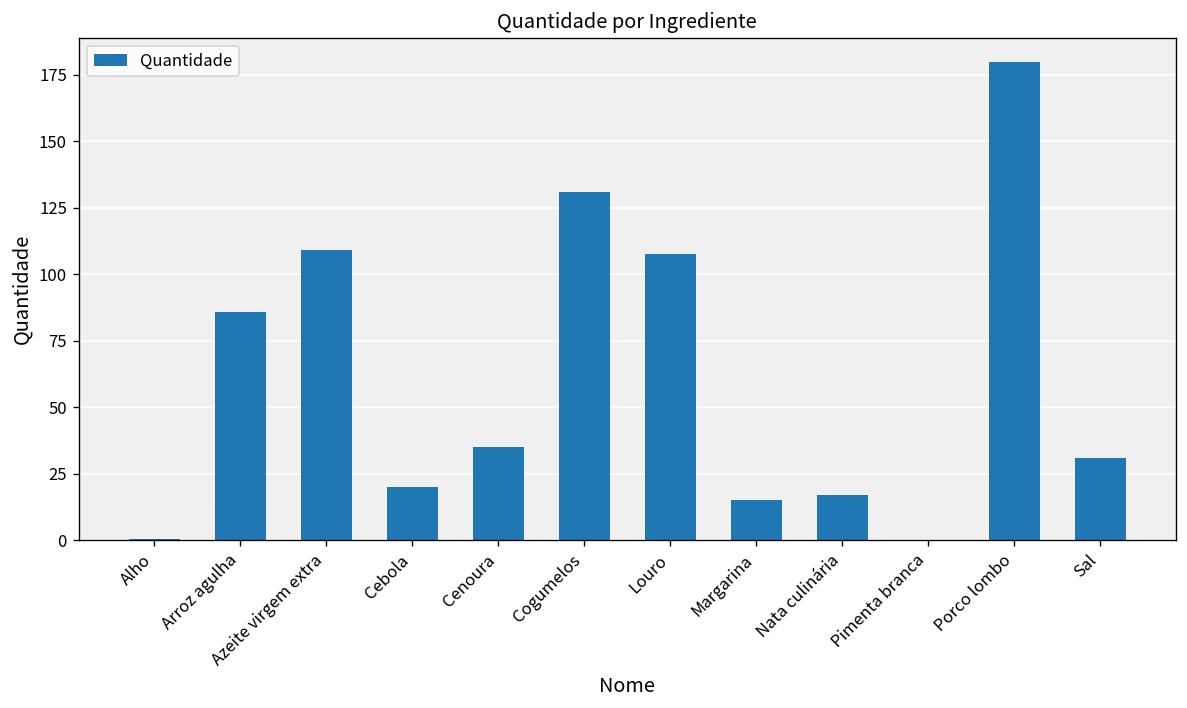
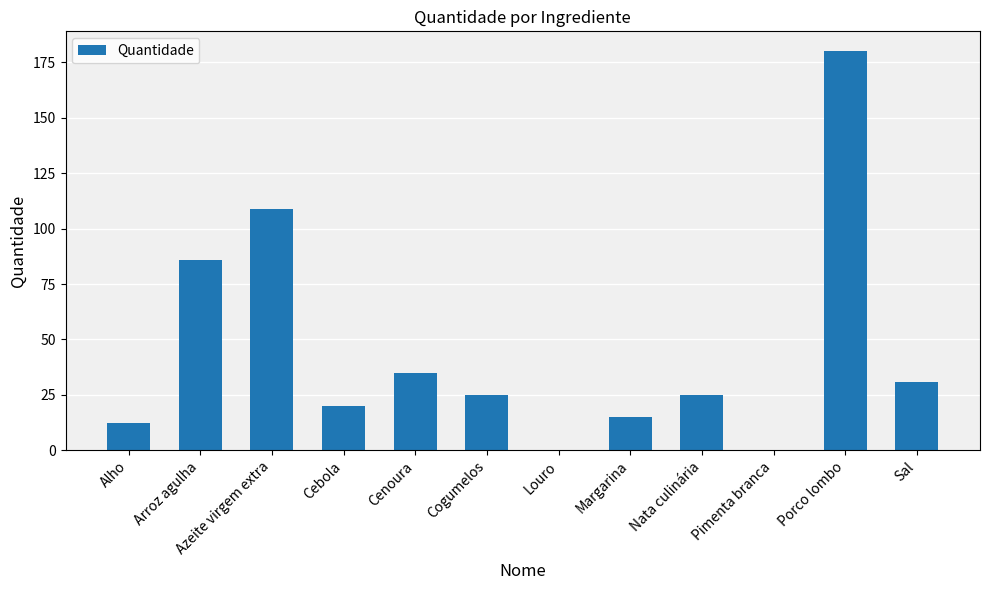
Alho: 1 -> 12
Cogumelos: 131 -> 25
Louro: 108 -> 0
Nata culinária: 17 -> 25
